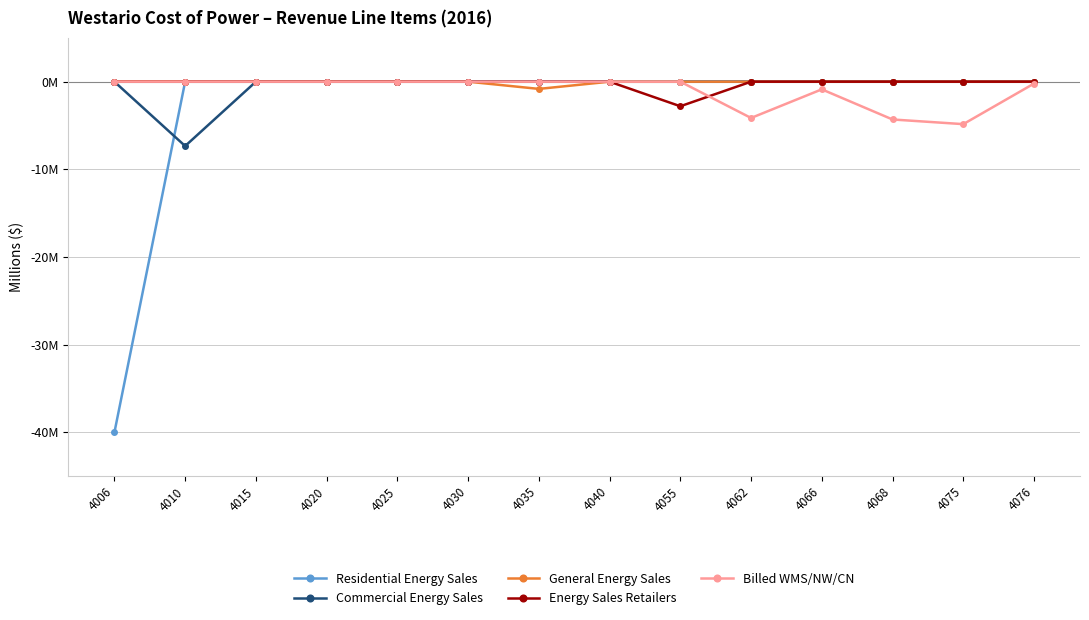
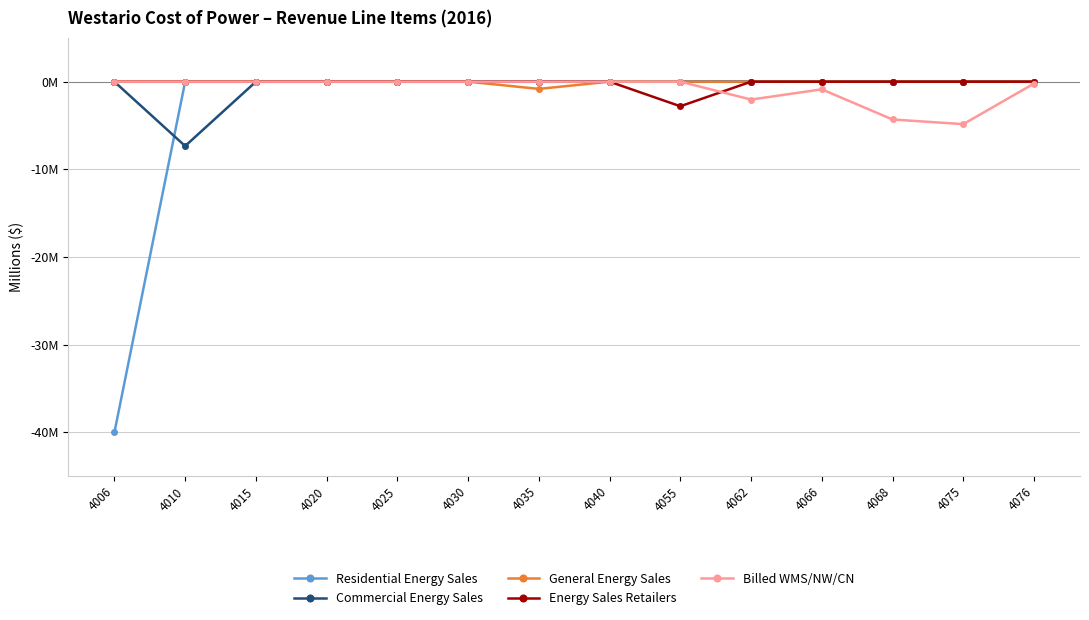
Billed WMS/NW/CN, 4062: -4000000 -> -2000000
